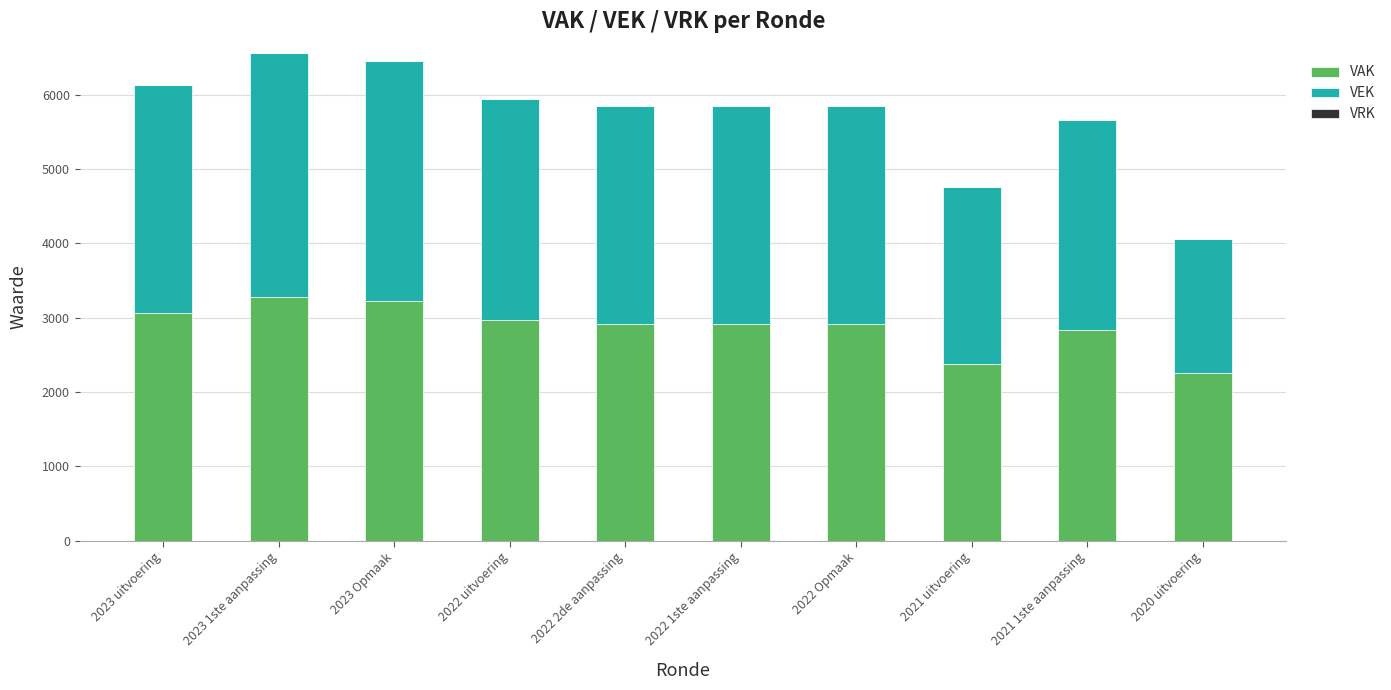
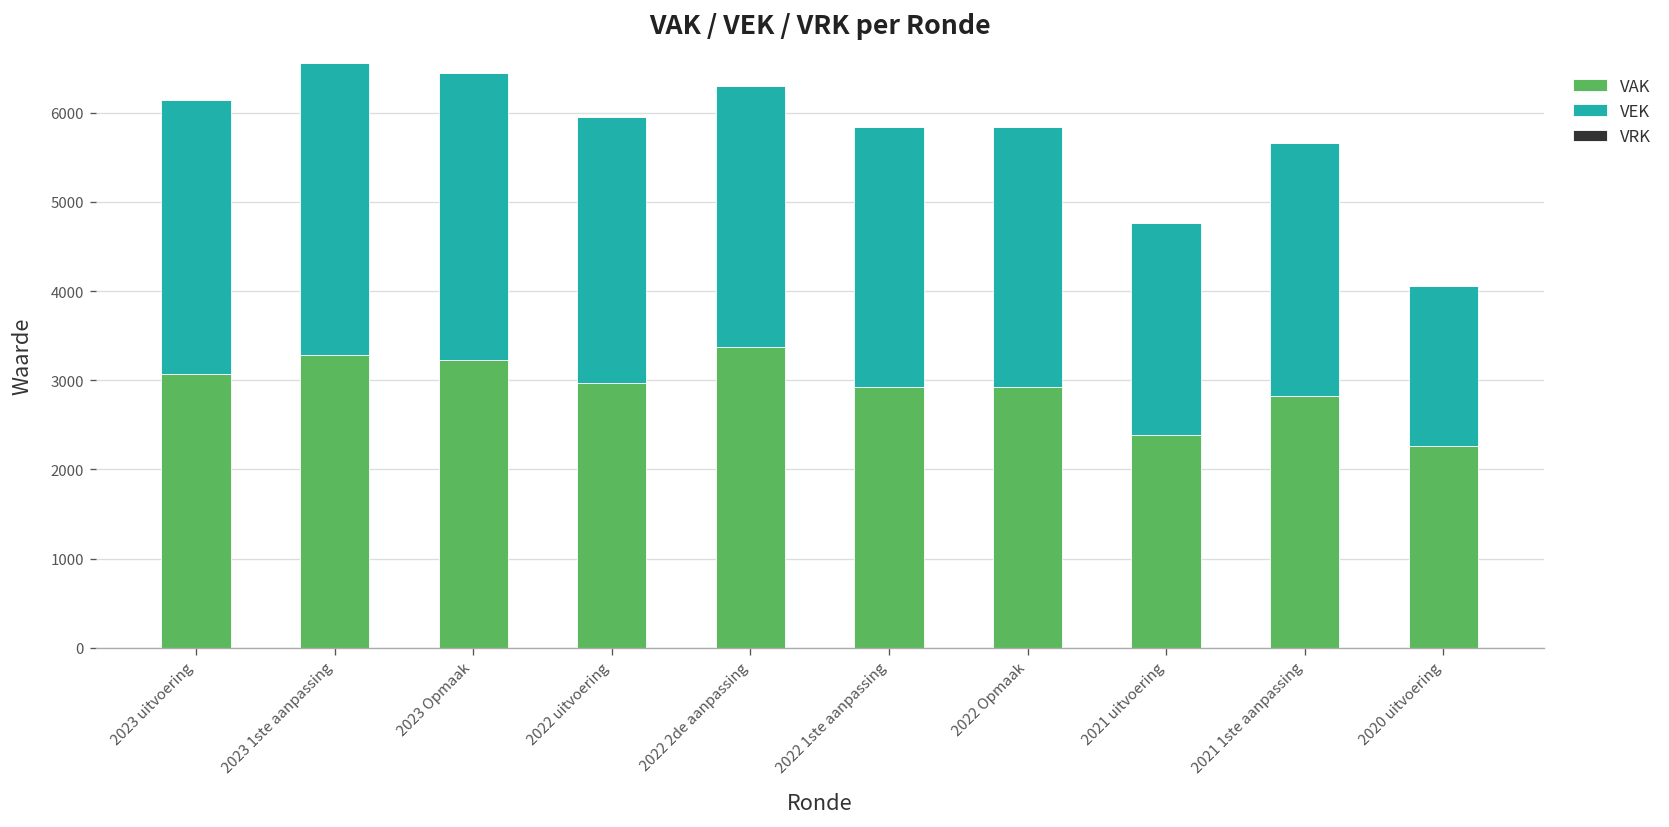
VAK, 2022 2de aanpassing: 2900 -> 3400
